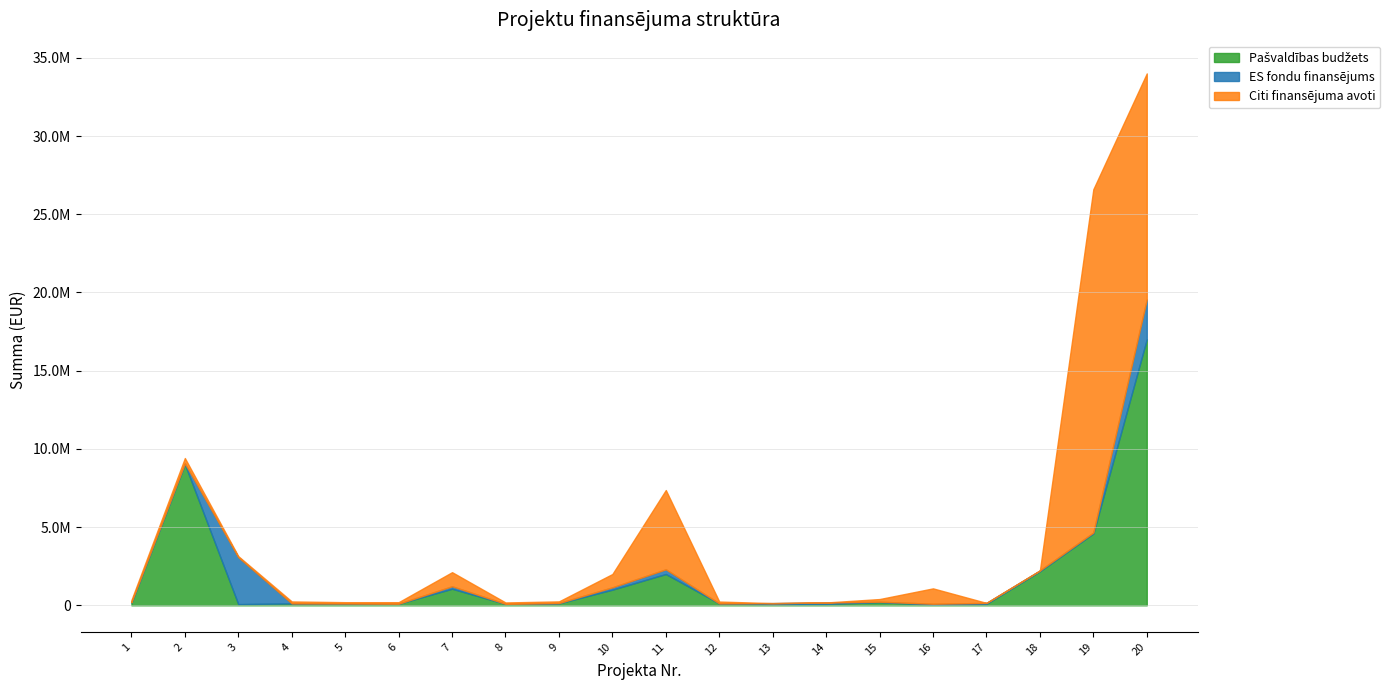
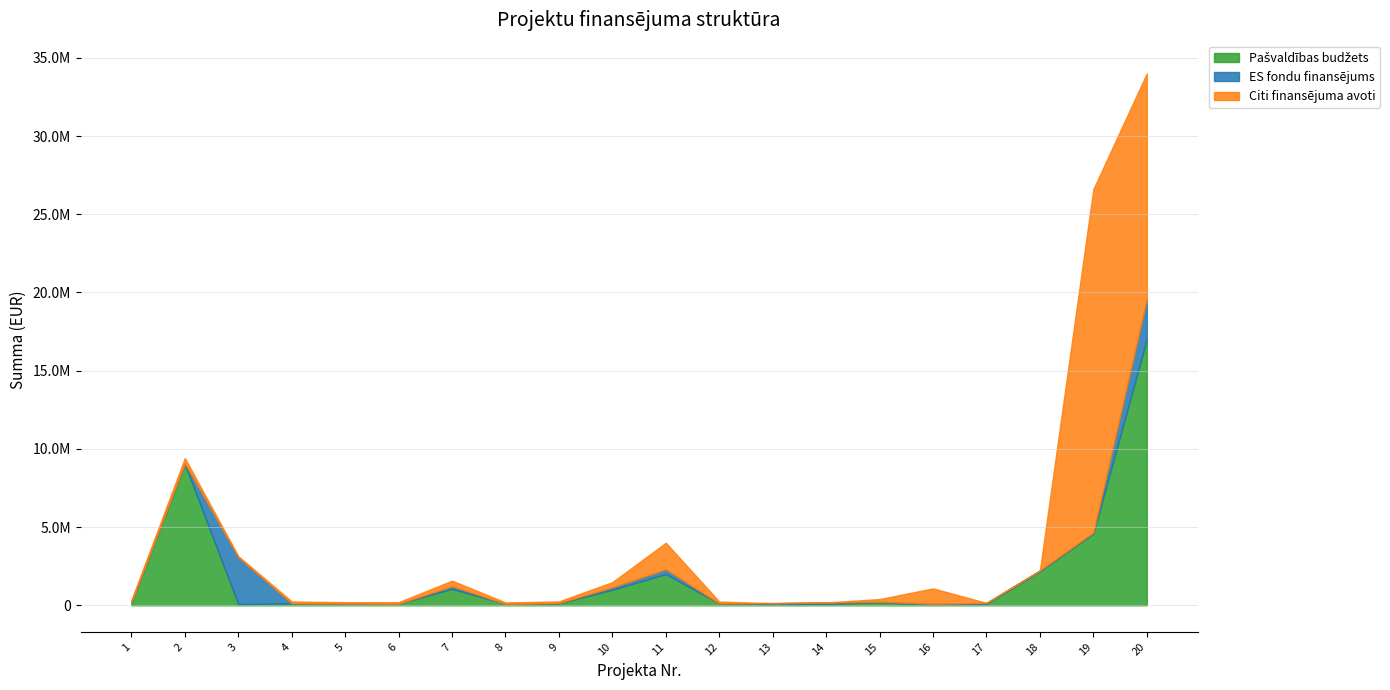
Citi finansējuma avoti, 7: 900000 -> 400000
Citi finansējuma avoti, 10: 900000 -> 300000
Citi finansējuma avoti, 11: 5100000 -> 1700000
